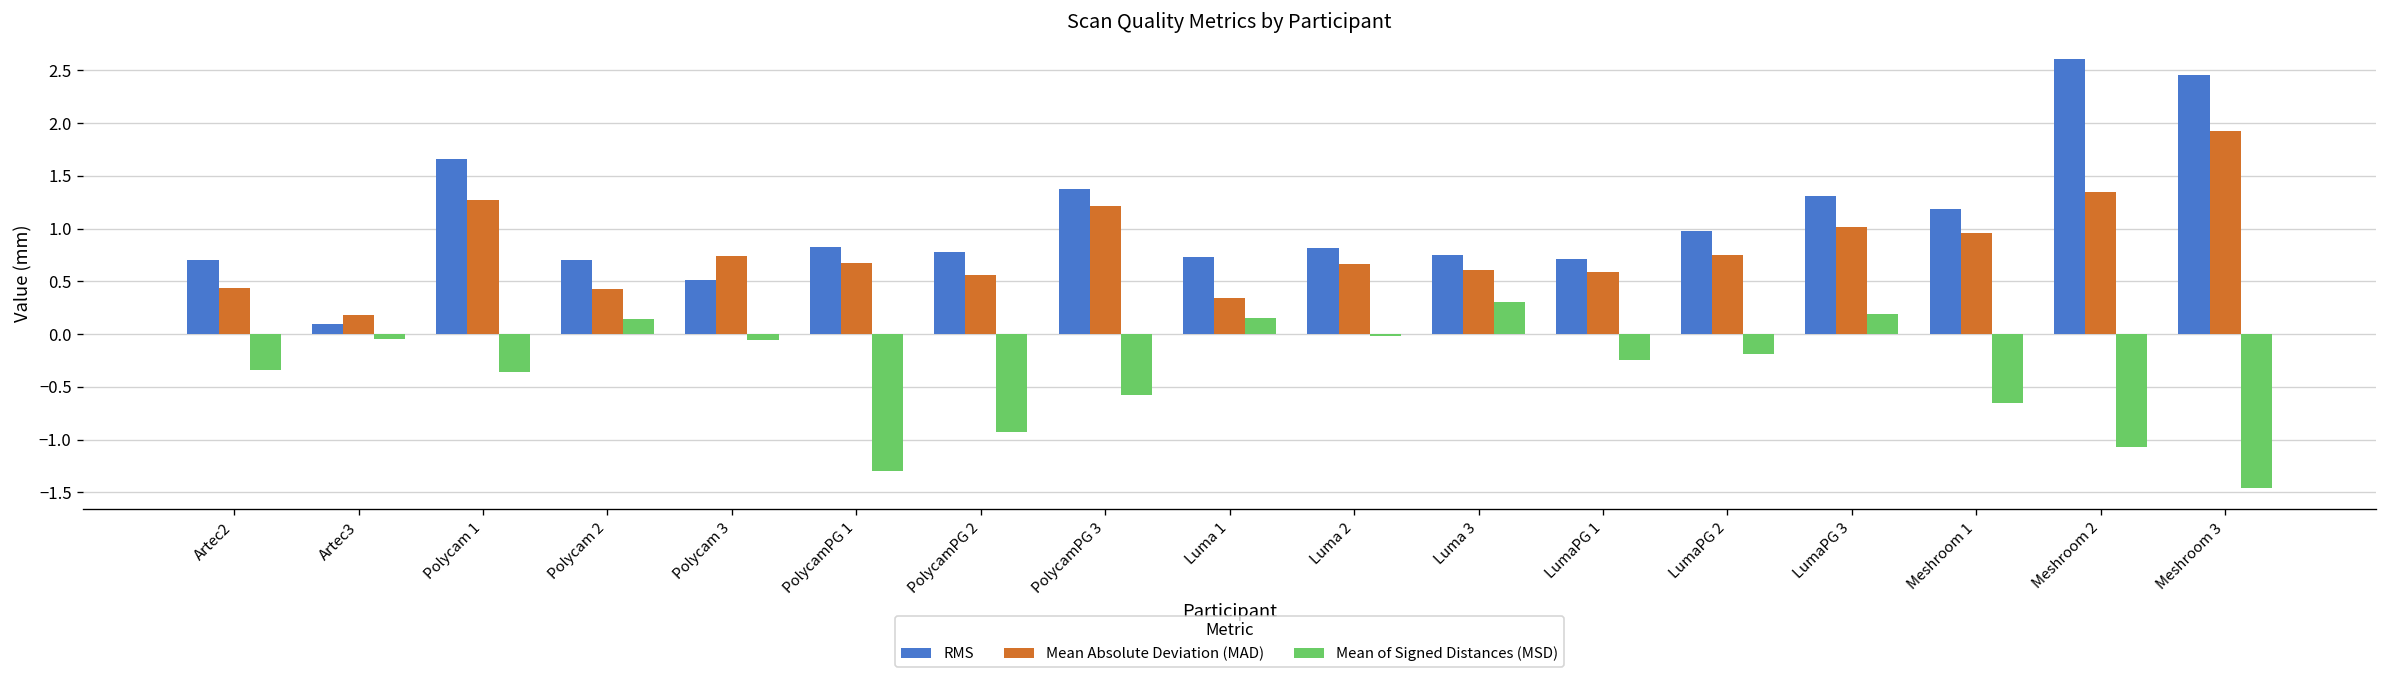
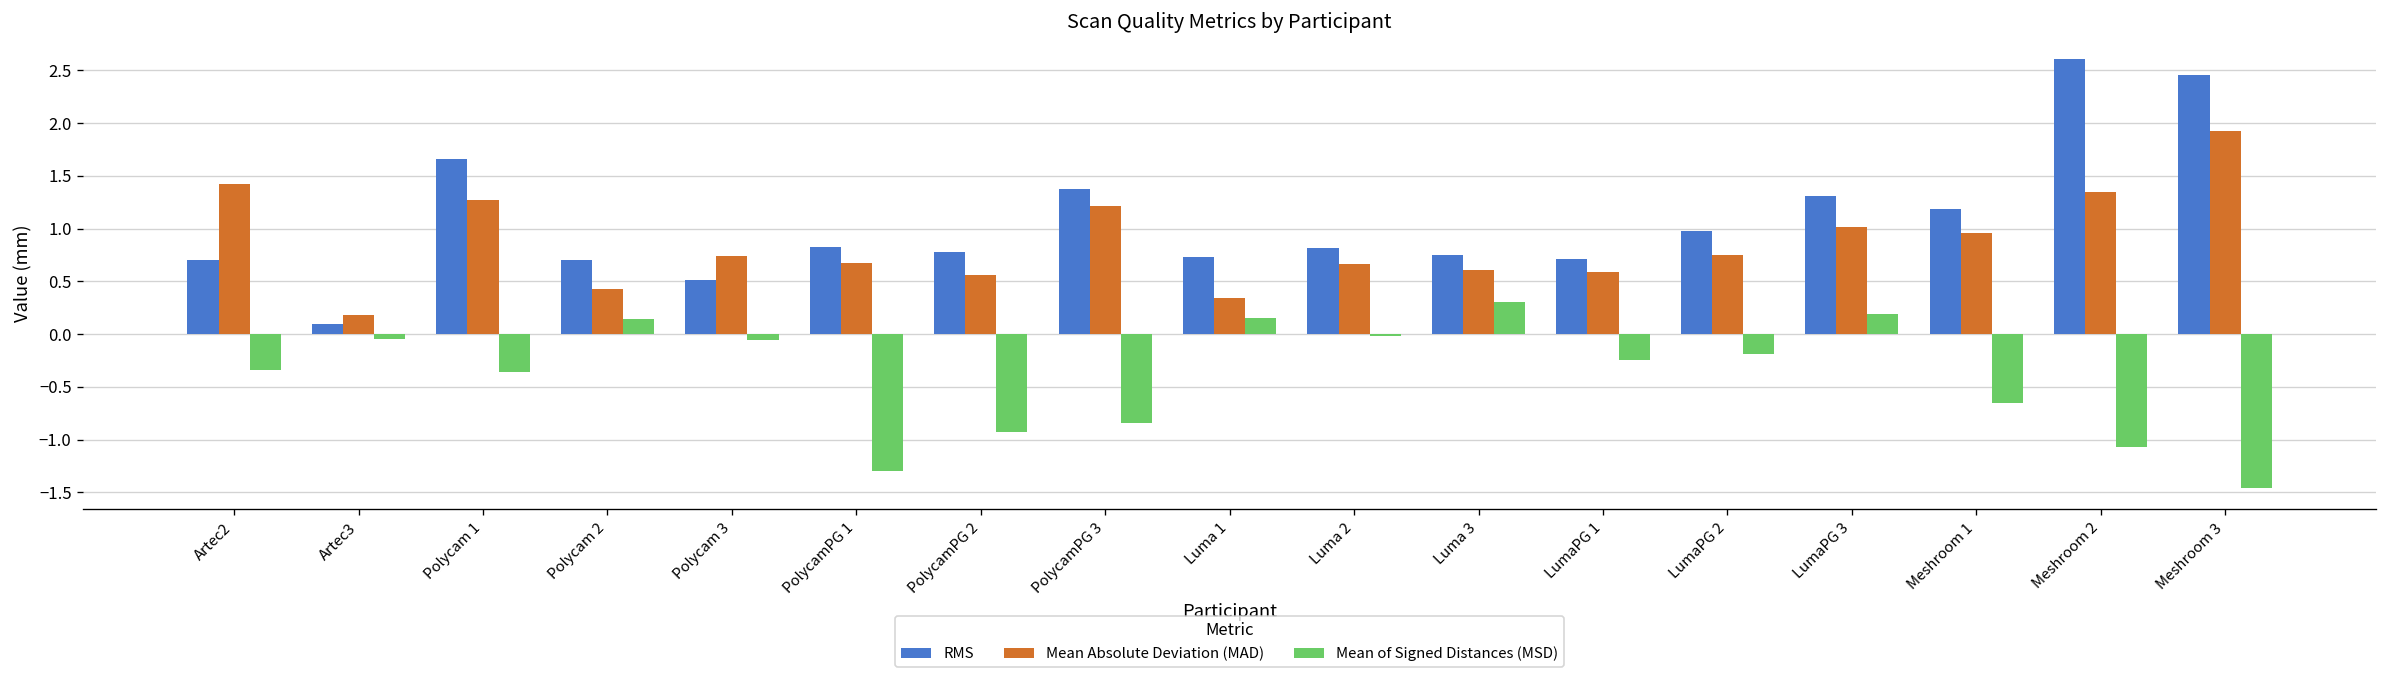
Mean Absolute Deviation (MAD), Artec2: 0.4 -> 1.4
Mean of Signed Distances (MSD), PolycamPG 3: -0.6 -> -0.8
